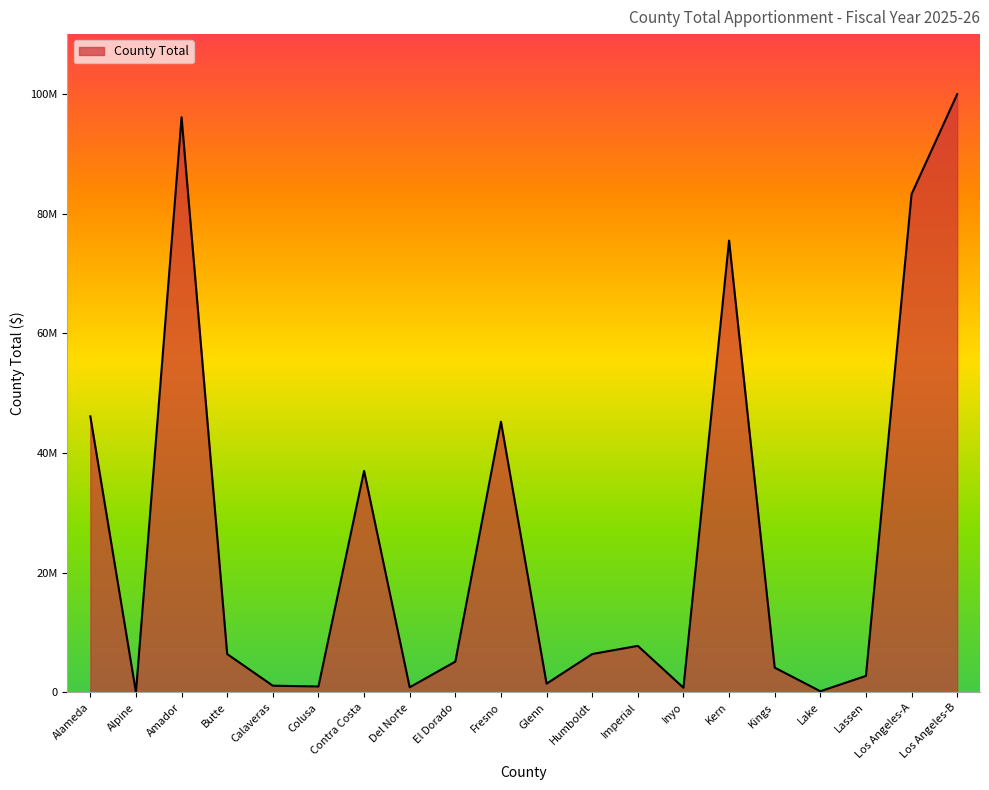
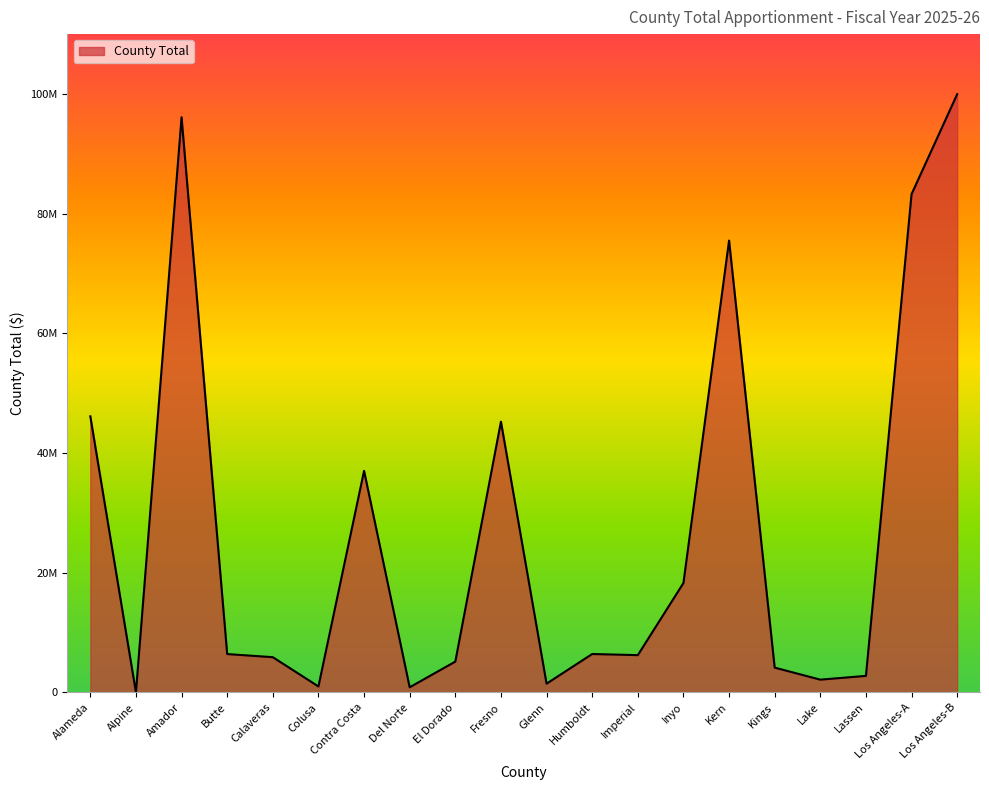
Calaveras: 1000000 -> 6000000
Imperial: 8000000 -> 6000000
Inyo: 1000000 -> 18000000
Lake: 0 -> 2000000
